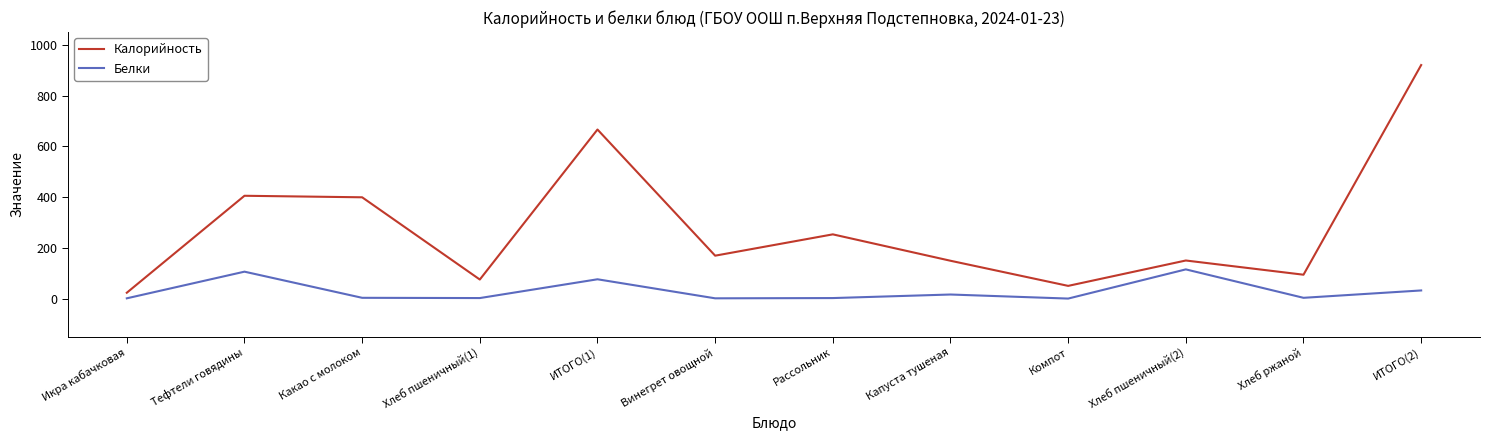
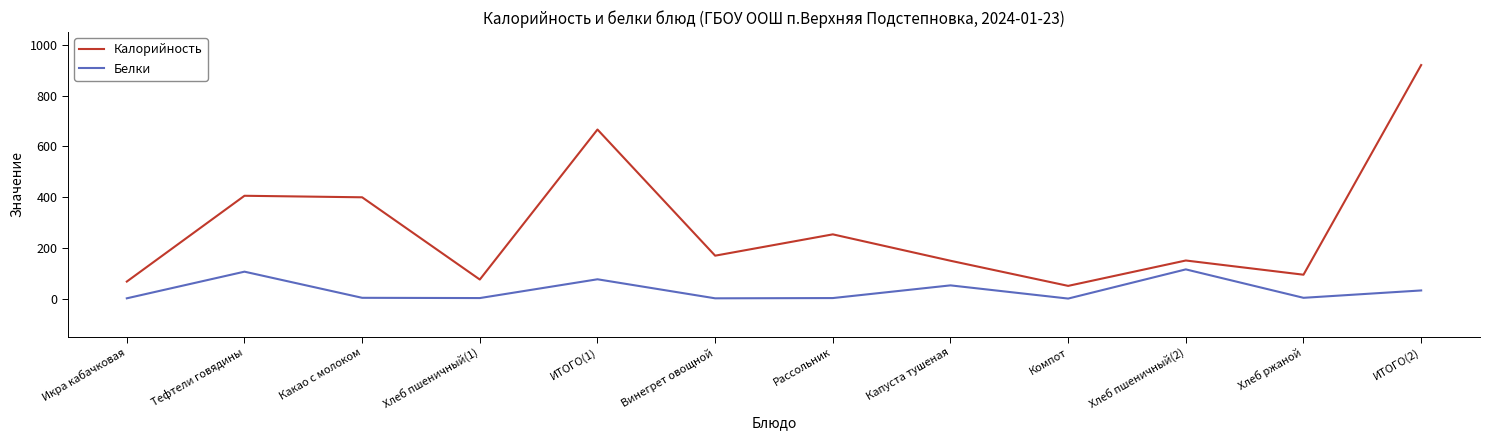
Калорийность, Икра кабачковая: 20 -> 70
Белки, Капуста тушеная: 20 -> 50
